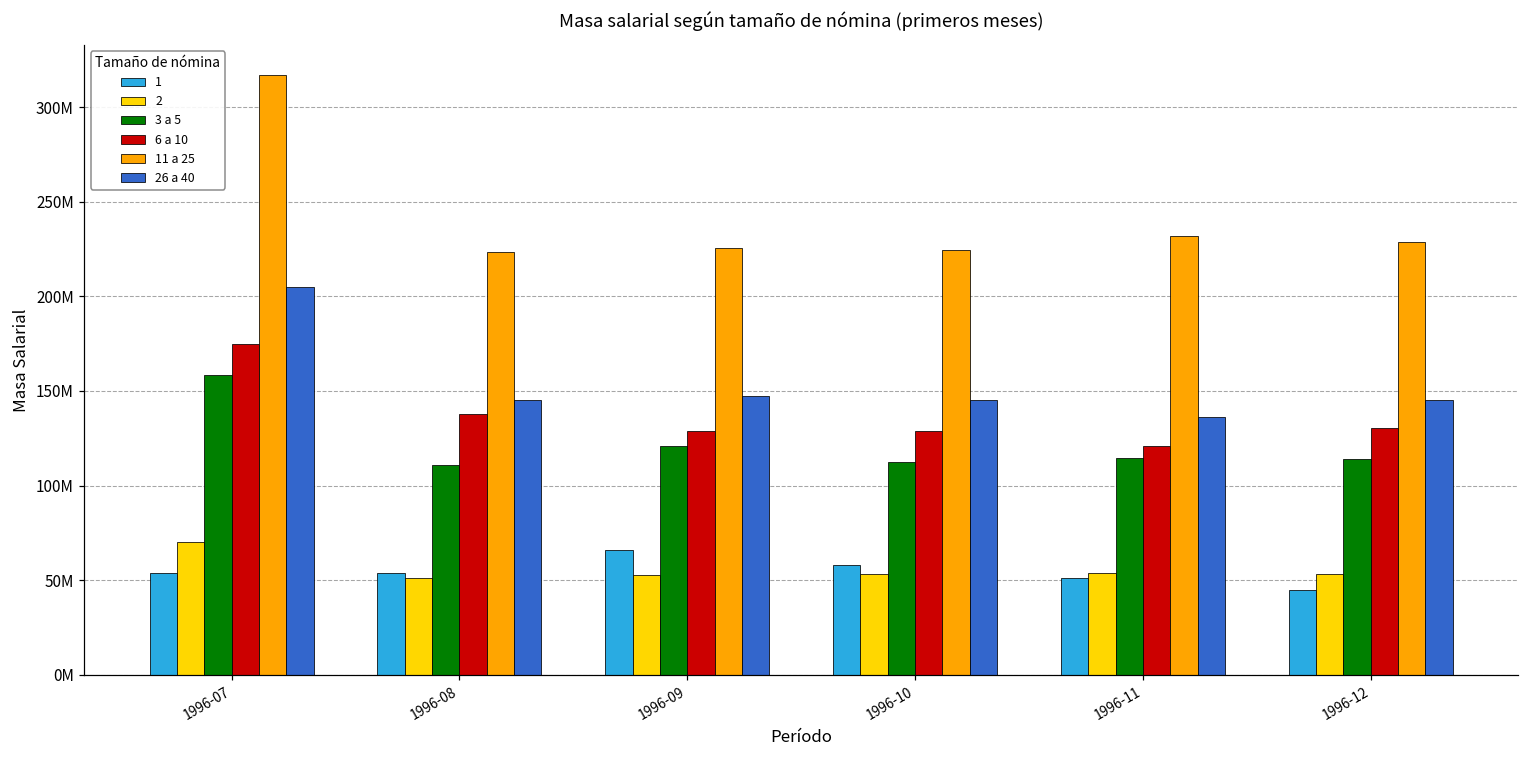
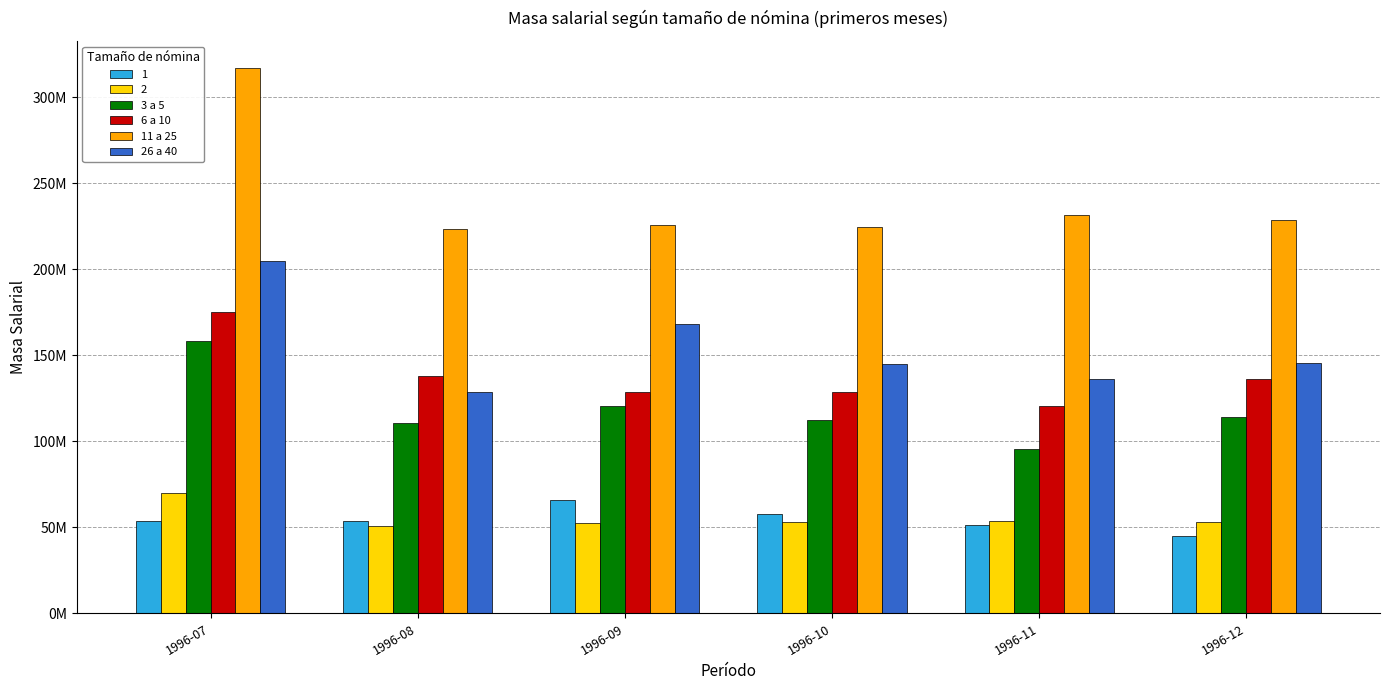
26 a 40, 1996-08: 145000000 -> 128000000
26 a 40, 1996-09: 147000000 -> 168000000
3 a 5, 1996-11: 115000000 -> 95000000
6 a 10, 1996-12: 131000000 -> 136000000
